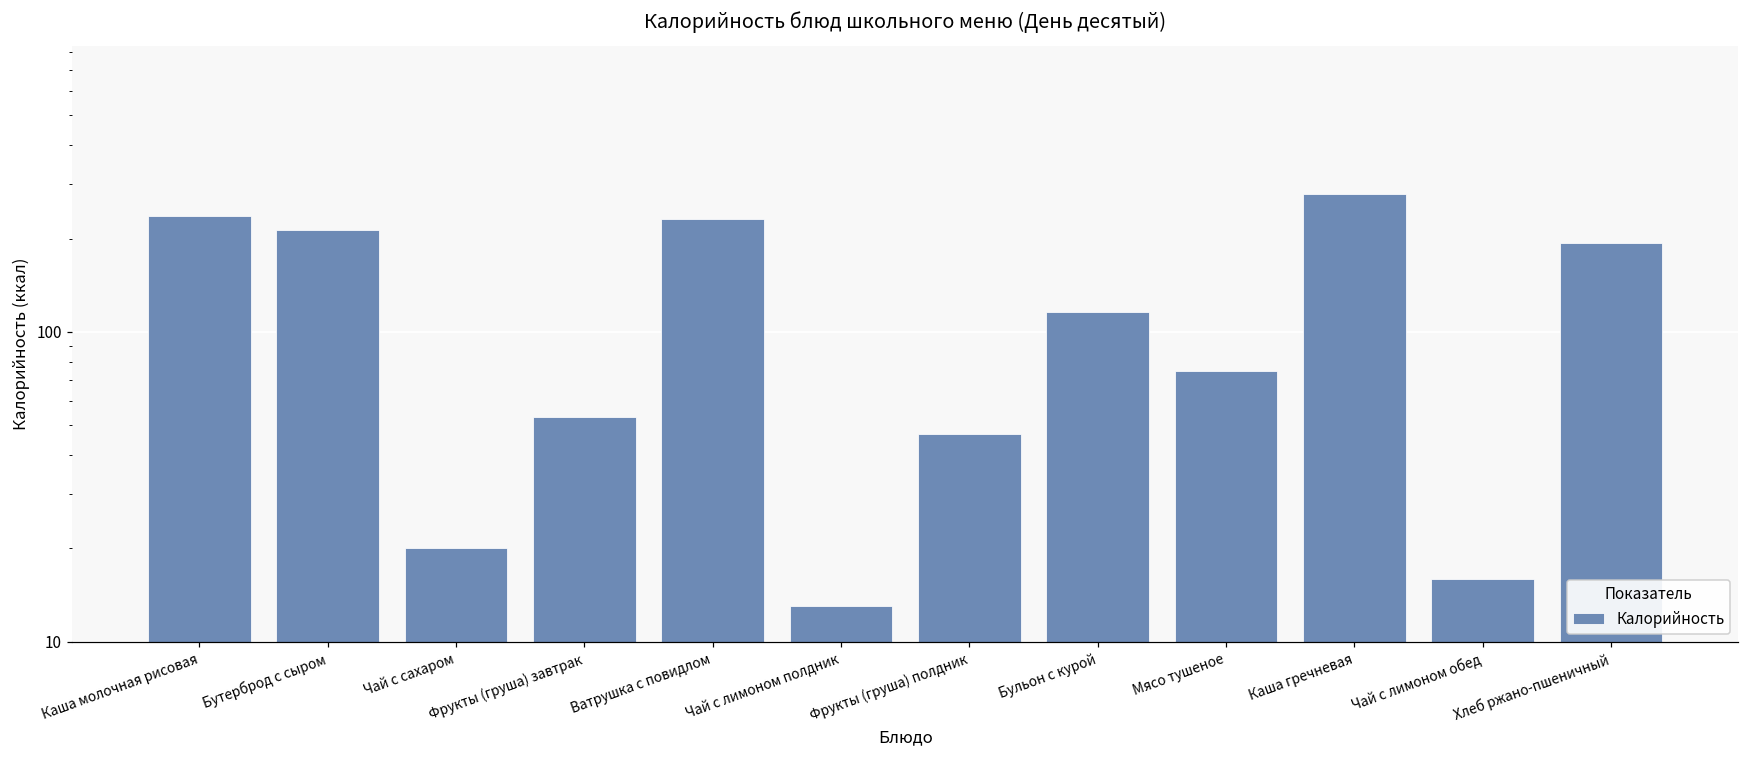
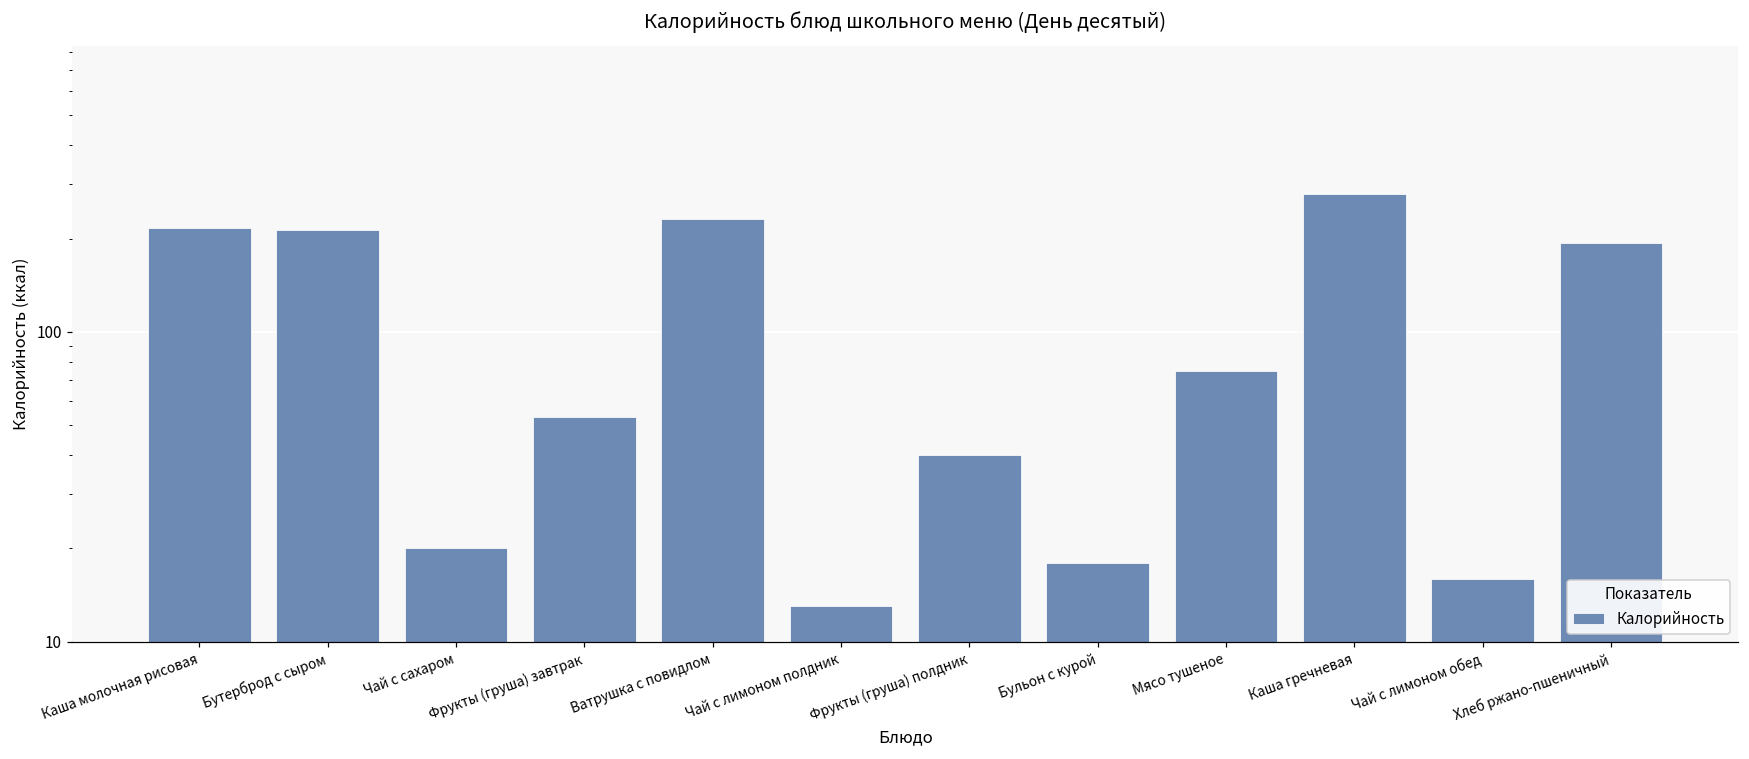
Каша молочная рисовая: 240 -> 220
Фрукты (груша) полдник: 47 -> 40
Бульон с курой: 116 -> 18
